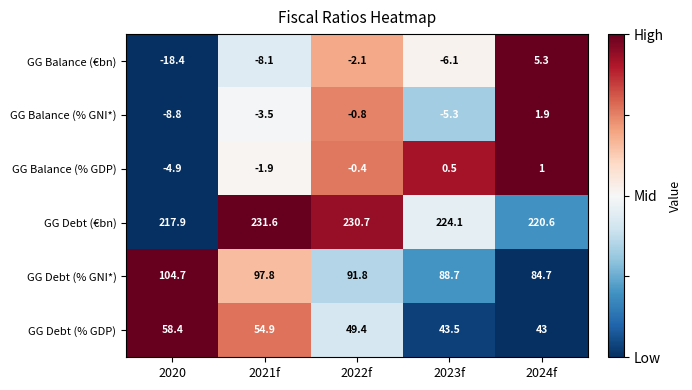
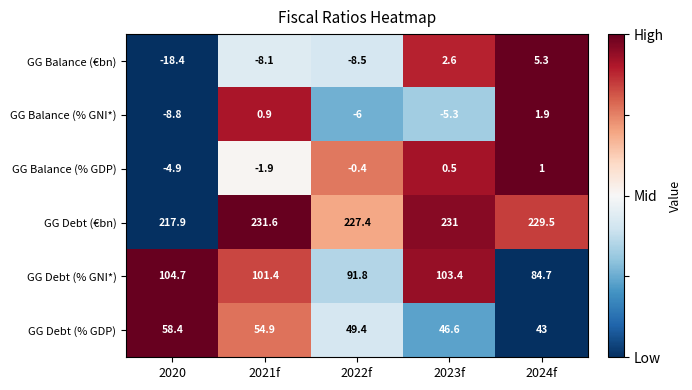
GG Balance (€bn), 2022f: -2.1 -> -8.5
GG Balance (€bn), 2023f: -6.1 -> 2.6
GG Balance (% GNI*), 2021f: -3.5 -> 0.9
GG Balance (% GNI*), 2022f: -0.8 -> -6
GG Debt (€bn), 2022f: 230.7 -> 227.4
GG Debt (€bn), 2023f: 224.1 -> 231
GG Debt (€bn), 2024f: 220.6 -> 229.5
GG Debt (% GNI*), 2021f: 97.8 -> 101.4
GG Debt (% GNI*), 2023f: 88.7 -> 103.4
GG Debt (% GDP), 2023f: 43.5 -> 46.6
